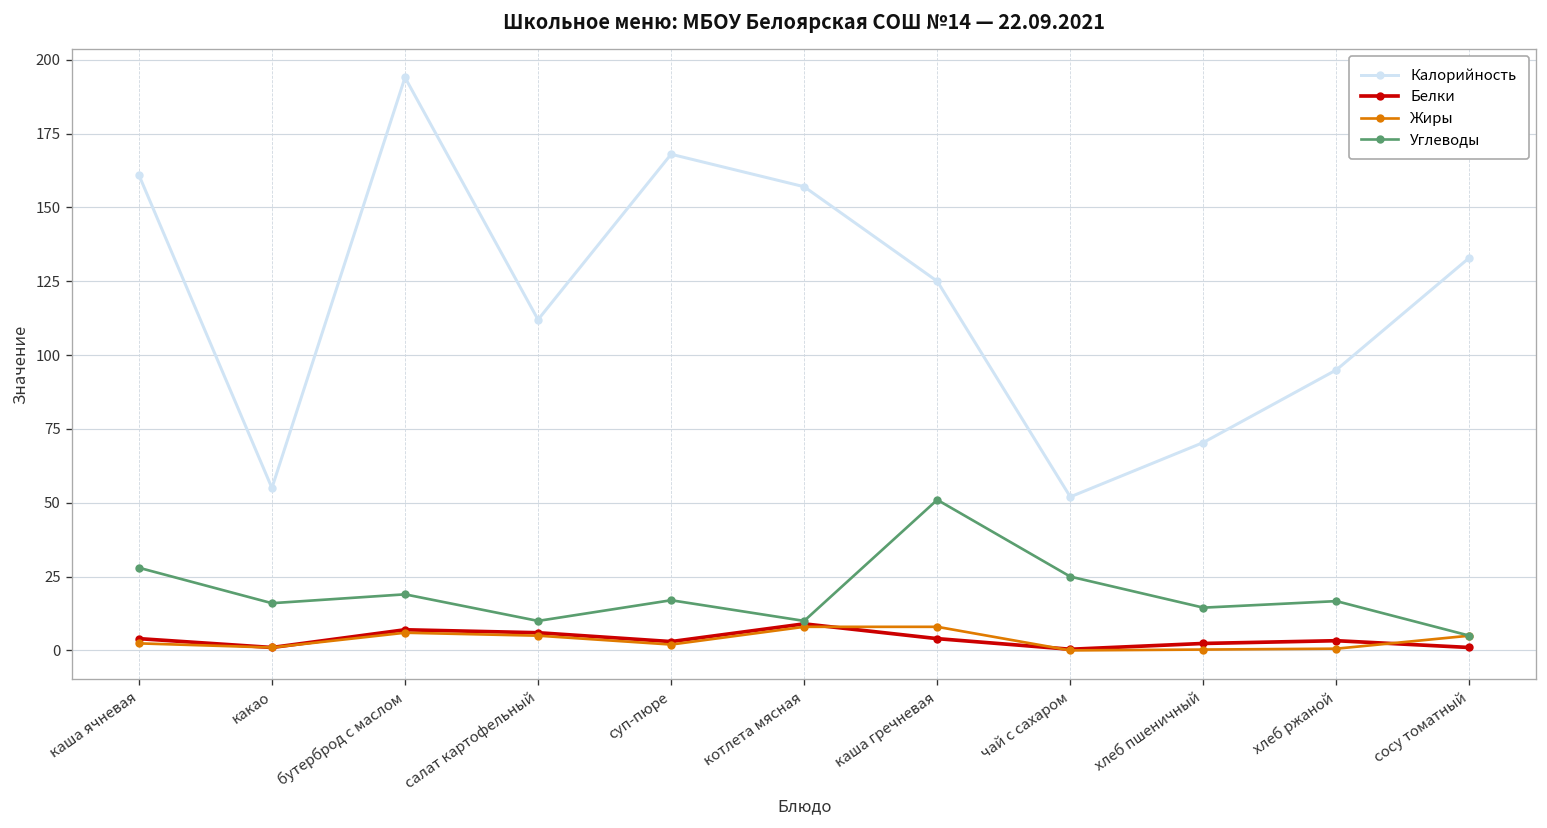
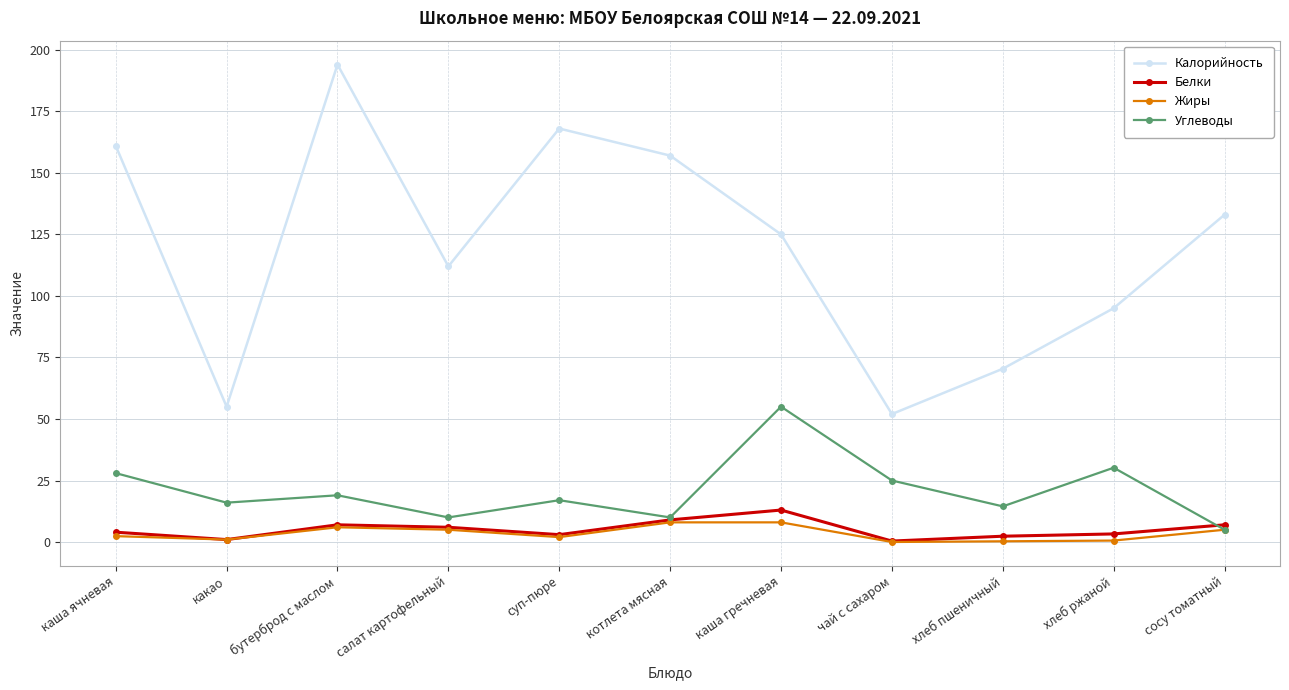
Белки, каша гречневая: 4 -> 13
Углеводы, каша гречневая: 51 -> 55
Углеводы, хлеб ржаной: 17 -> 30
Белки, сосу томатный: 1 -> 7
